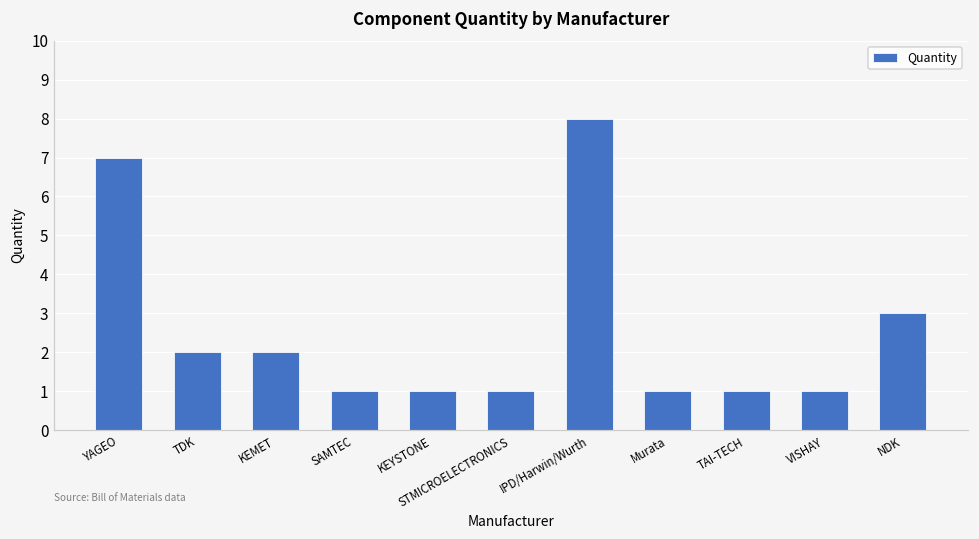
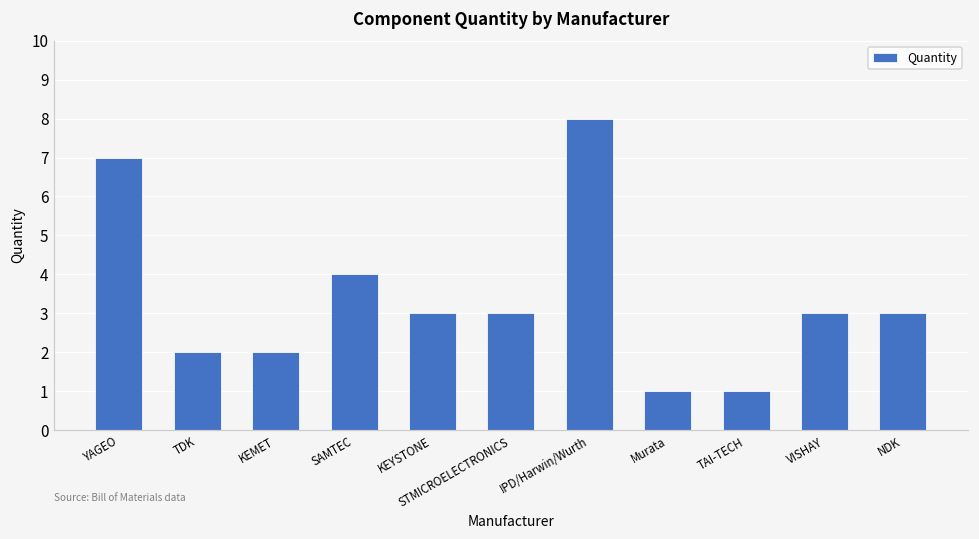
SAMTEC: 1 -> 4
KEYSTONE: 1 -> 3
STMICROELECTRONICS: 1 -> 3
VISHAY: 1 -> 3
